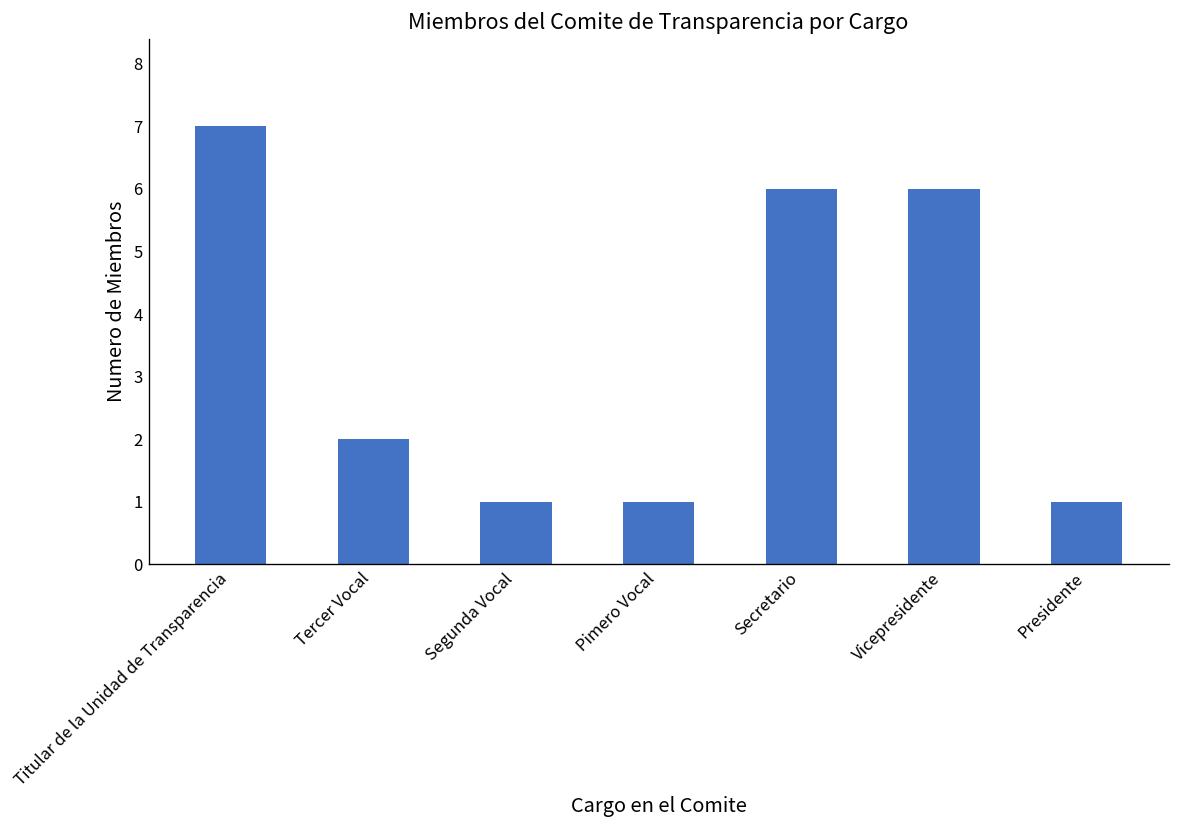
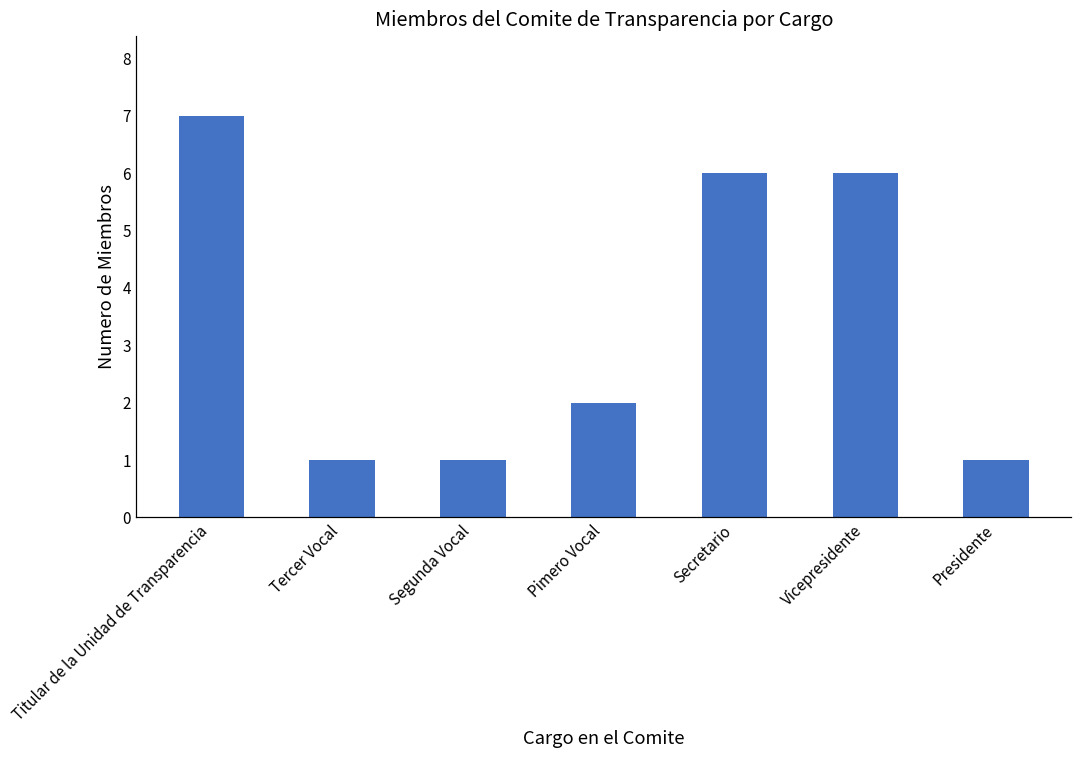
Tercer Vocal: 2 -> 1
Pimero Vocal: 1 -> 2
